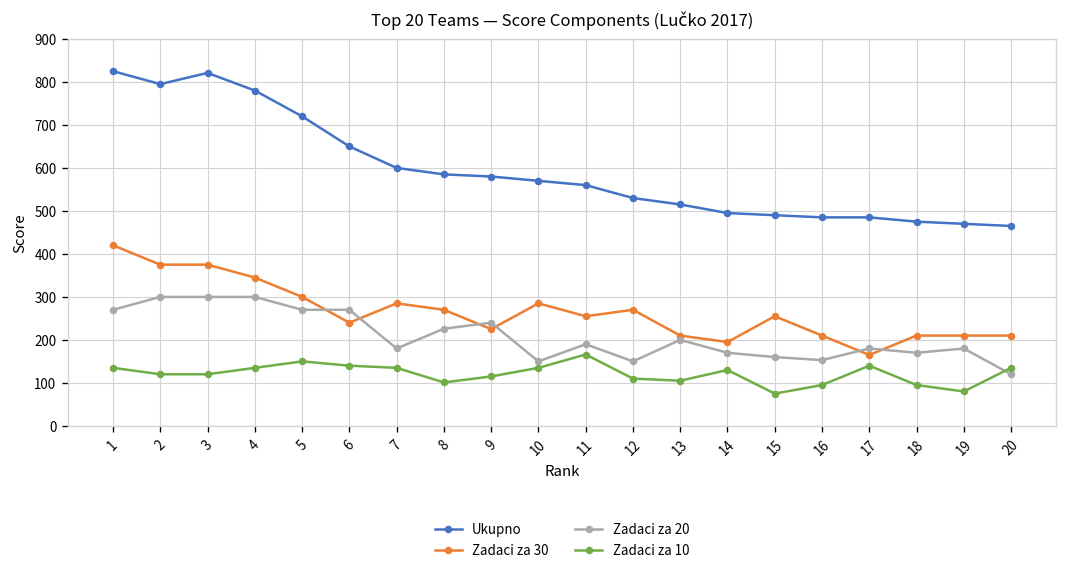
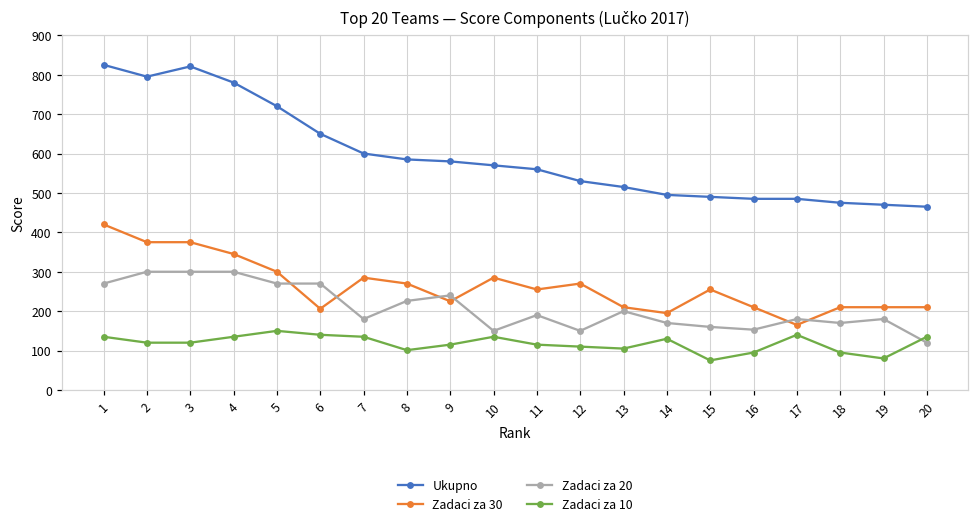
Zadaci za 30, 6: 240 -> 210
Zadaci za 10, 11: 170 -> 120
